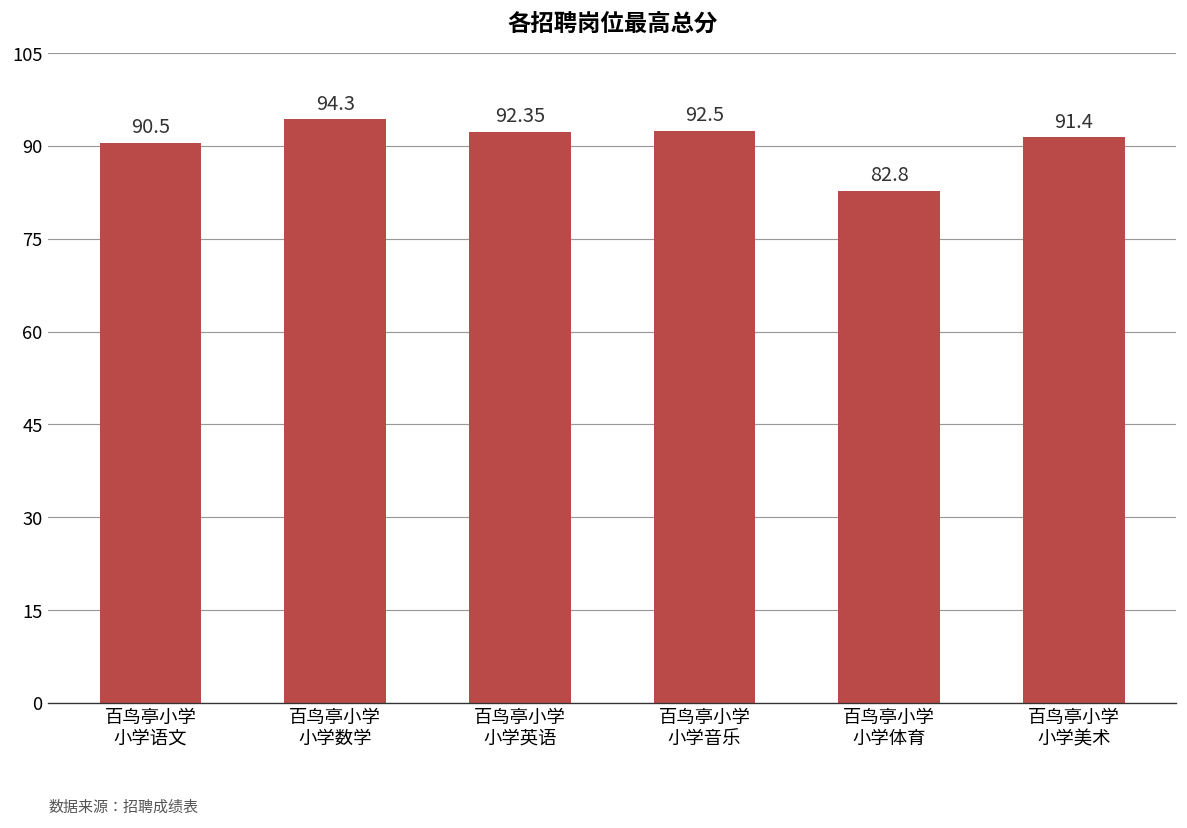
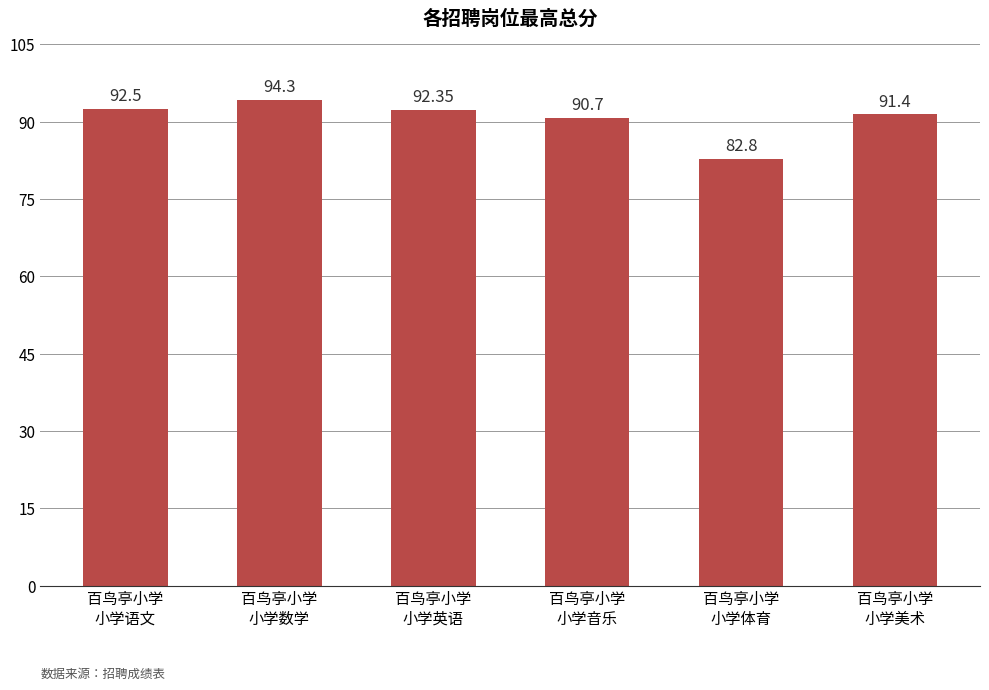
百鸟亭小学 小学语文: 90.5 -> 92.5
百鸟亭小学 小学音乐: 92.5 -> 90.7
